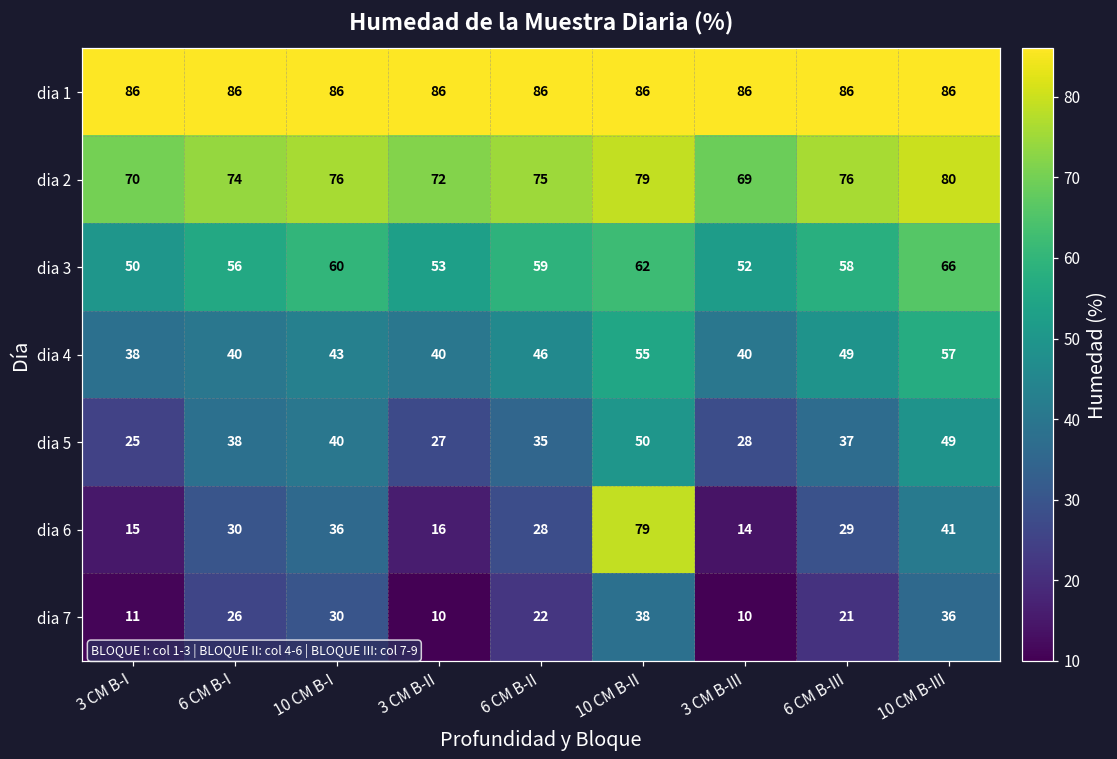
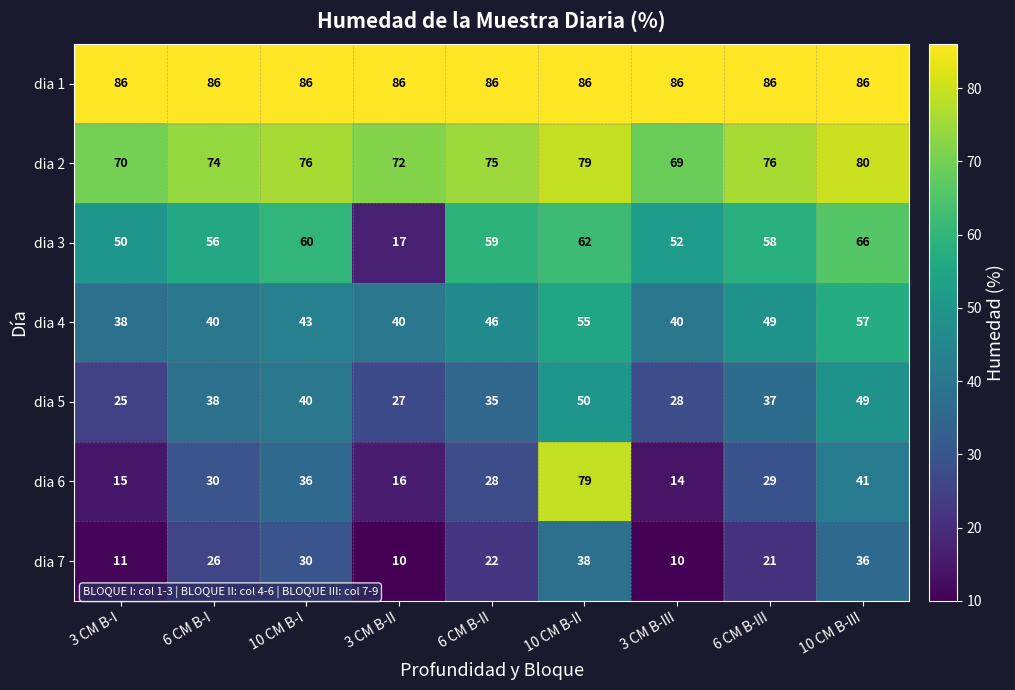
dia 3, 3 CM B-II: 53 -> 17
